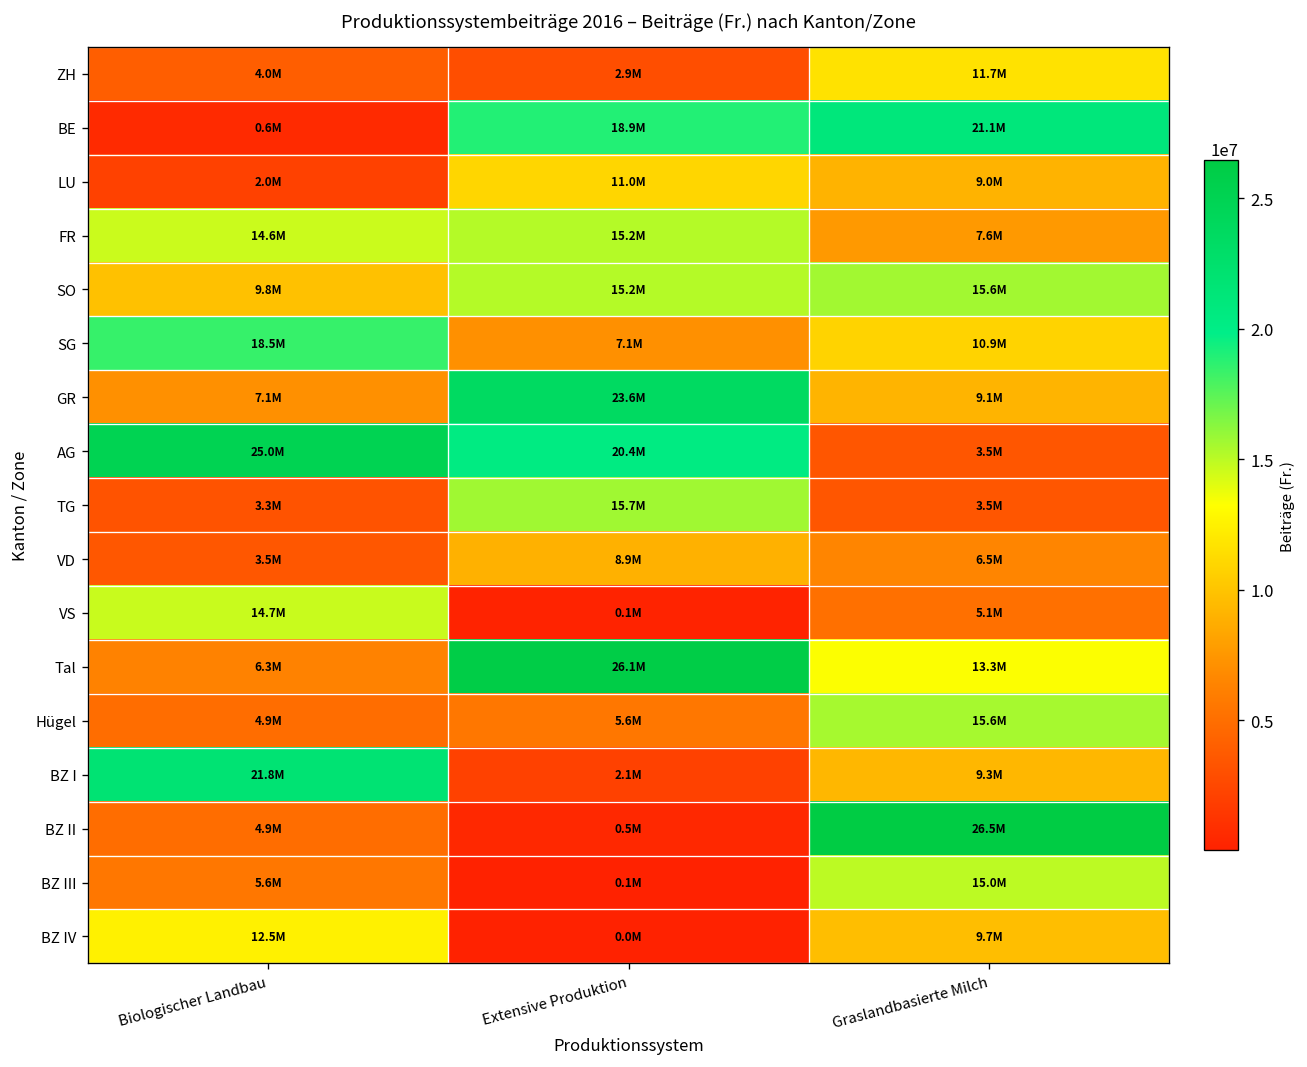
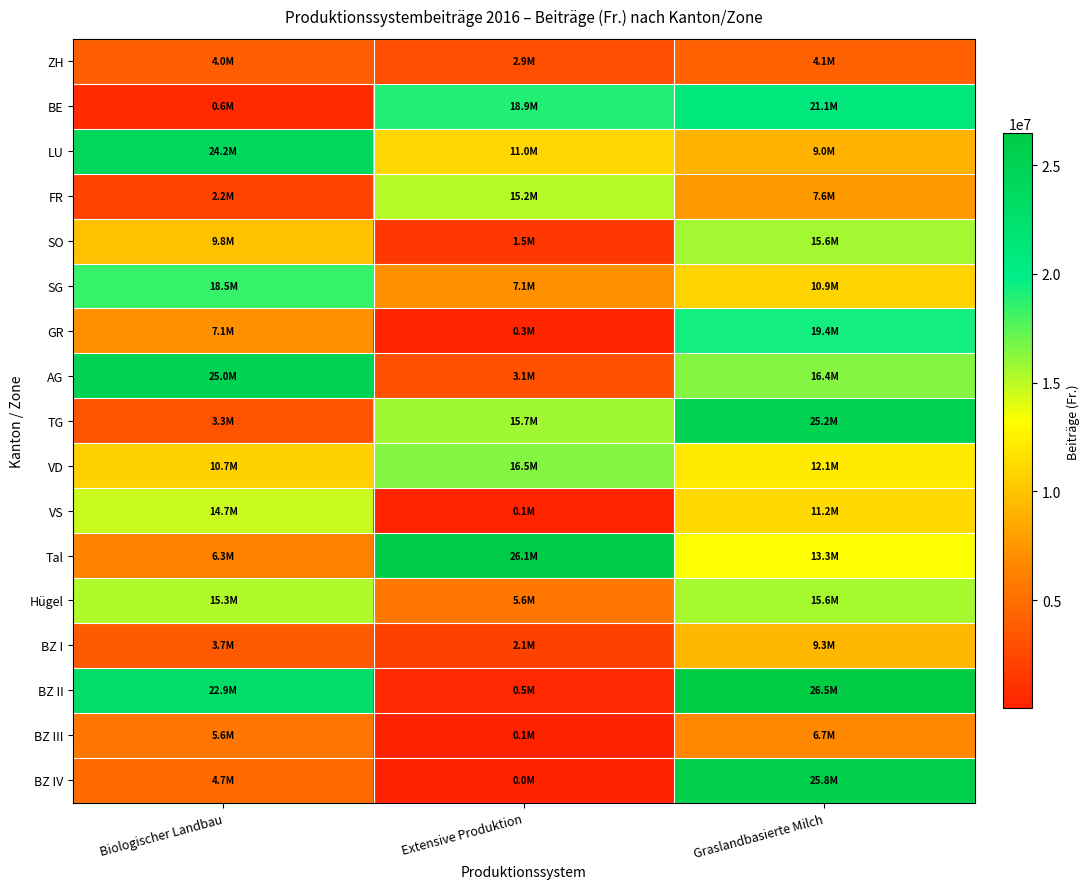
ZH, Graslandbasierte Milch: 11.7M -> 4.1M
LU, Biologischer Landbau: 2.0M -> 24.2M
FR, Biologischer Landbau: 14.6M -> 2.2M
SO, Extensive Produktion: 15.2M -> 1.5M
GR, Extensive Produktion: 23.6M -> 0.3M
GR, Graslandbasierte Milch: 9.1M -> 19.4M
AG, Extensive Produktion: 20.4M -> 3.1M
AG, Graslandbasierte Milch: 3.5M -> 16.4M
TG, Graslandbasierte Milch: 3.5M -> 25.2M
VD, Biologischer Landbau: 3.5M -> 10.7M
VD, Extensive Produktion: 8.9M -> 16.5M
VD, Graslandbasierte Milch: 6.5M -> 12.1M
VS, Graslandbasierte Milch: 5.1M -> 11.2M
Hügel, Biologischer Landbau: 4.9M -> 15.3M
BZ I, Biologischer Landbau: 21.8M -> 3.7M
BZ II, Biologischer Landbau: 4.9M -> 22.9M
BZ III, Graslandbasierte Milch: 15.0M -> 6.7M
BZ IV, Biologischer Landbau: 12.5M -> 4.7M
BZ IV, Graslandbasierte Milch: 9.7M -> 25.8M
